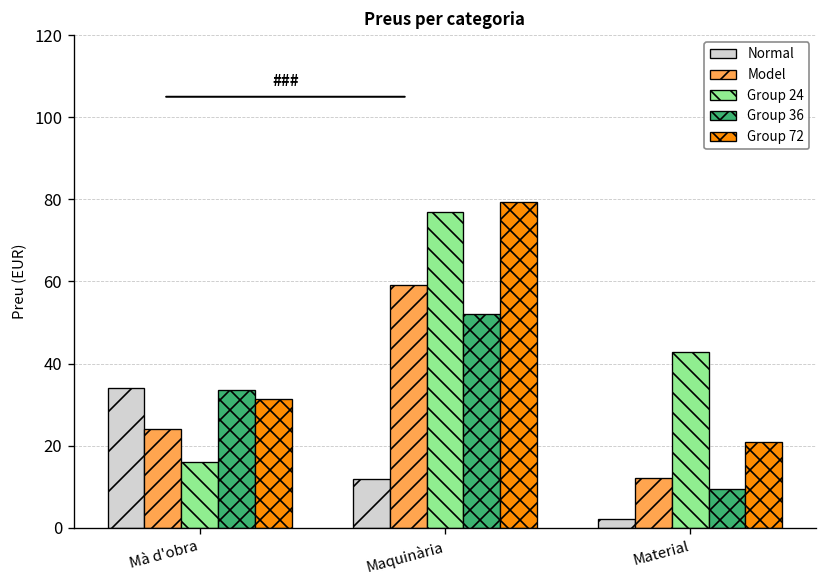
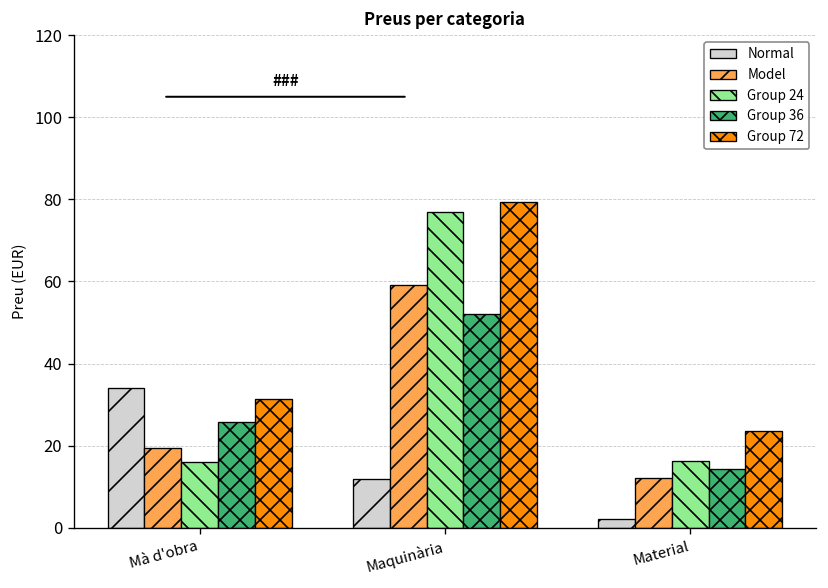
Model, Mà d'obra: 24 -> 19
Group 36, Mà d'obra: 34 -> 26
Group 24, Material: 43 -> 16
Group 36, Material: 9 -> 14
Group 72, Material: 21 -> 23
